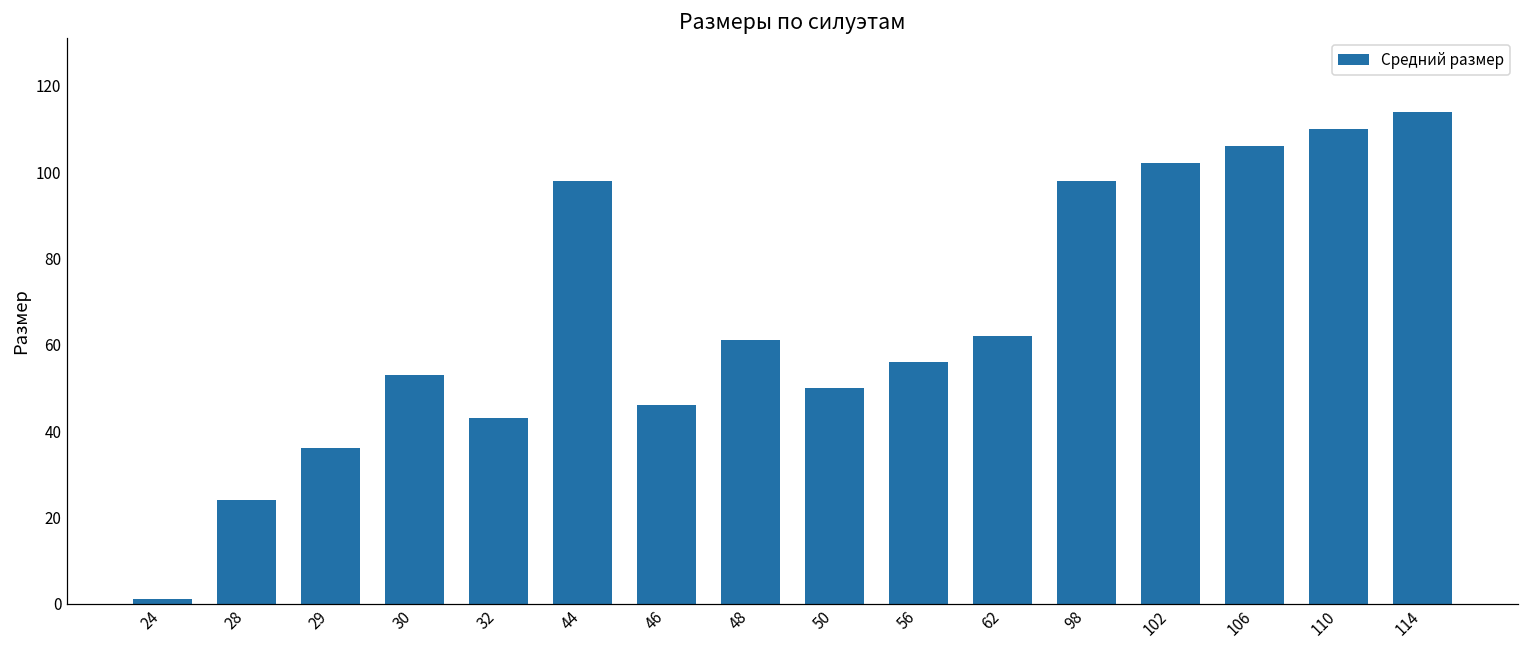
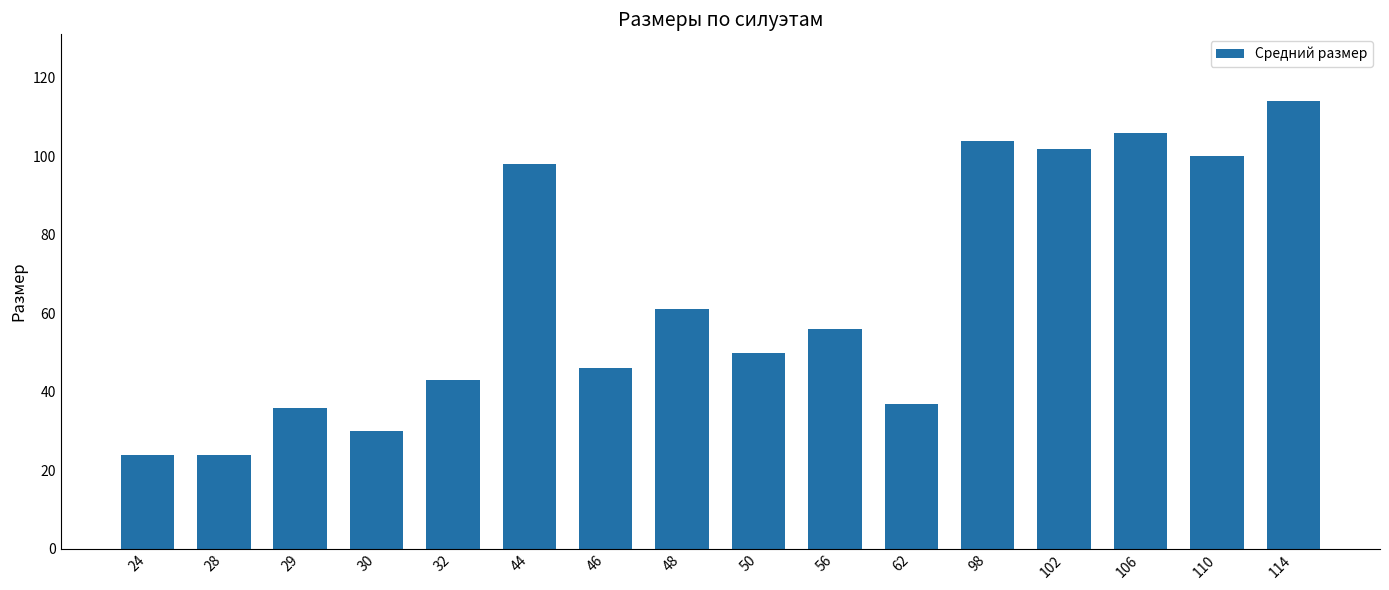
24: 1 -> 24
30: 53 -> 30
62: 62 -> 37
98: 98 -> 104
110: 110 -> 100
